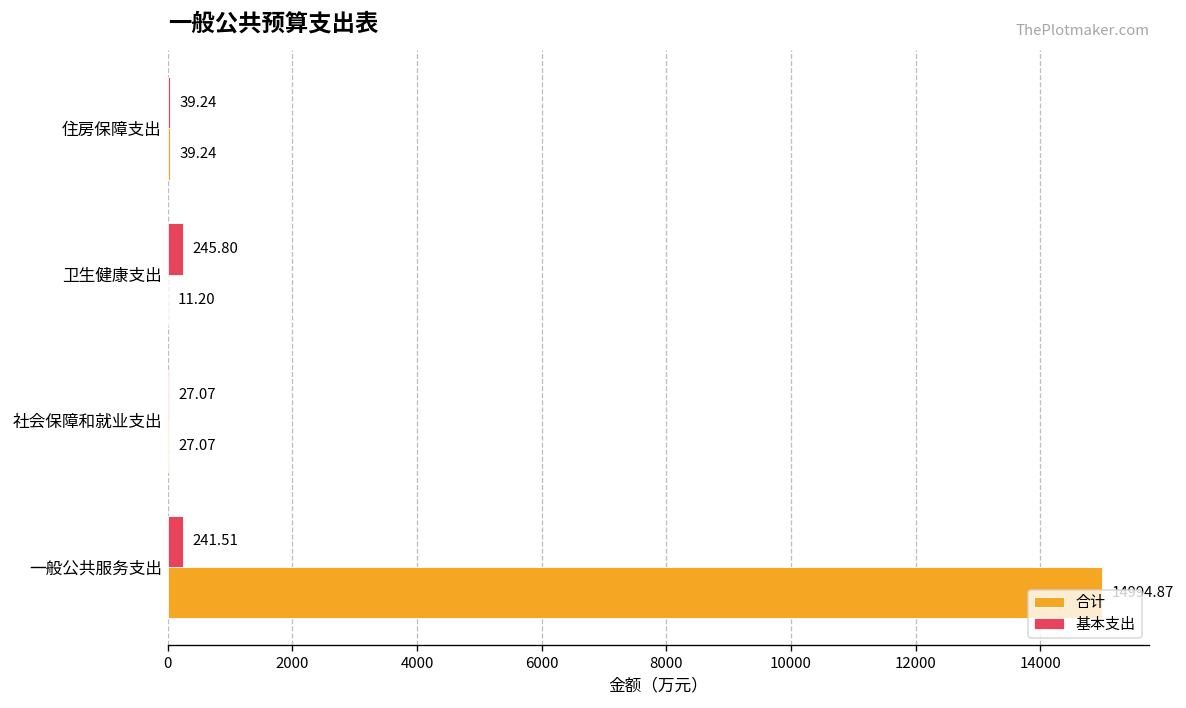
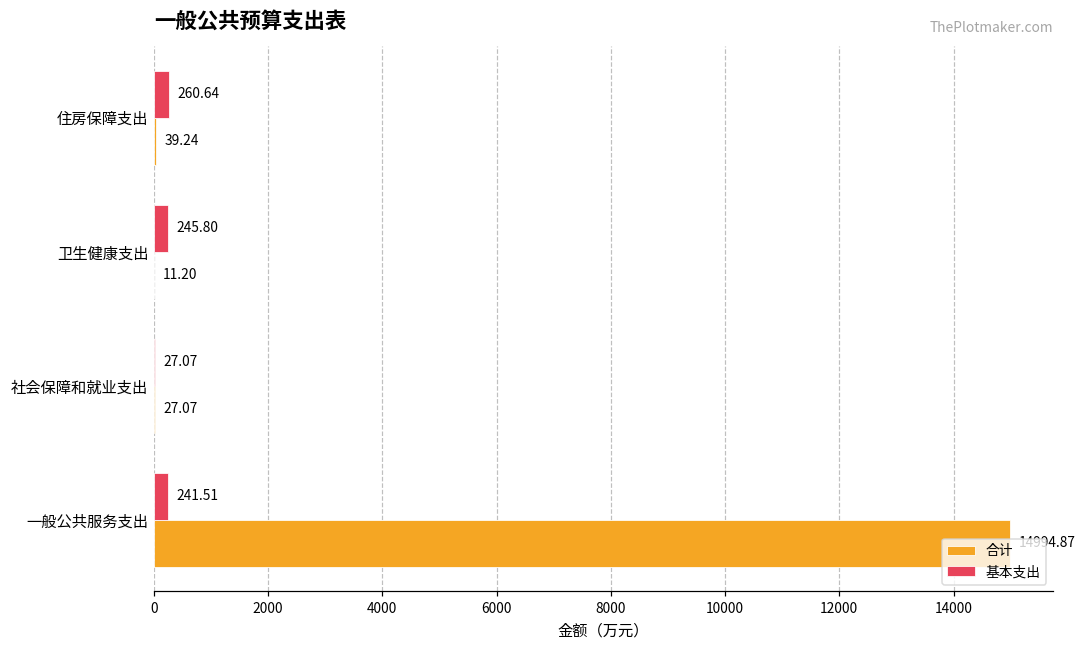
基本支出, 住房保障支出: 39.24 -> 260.64
